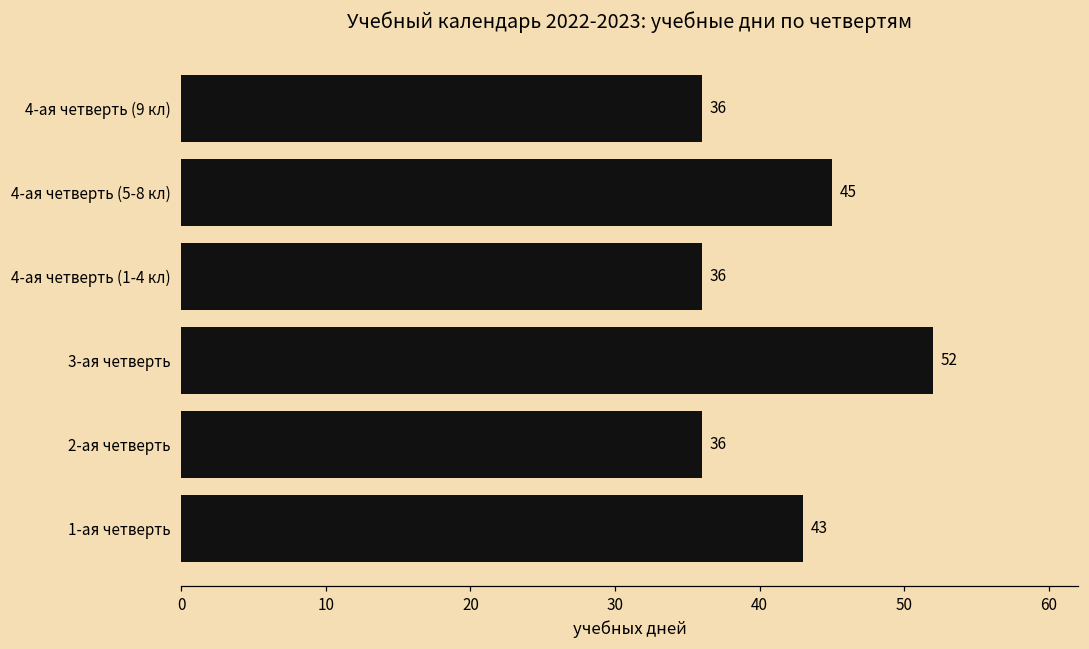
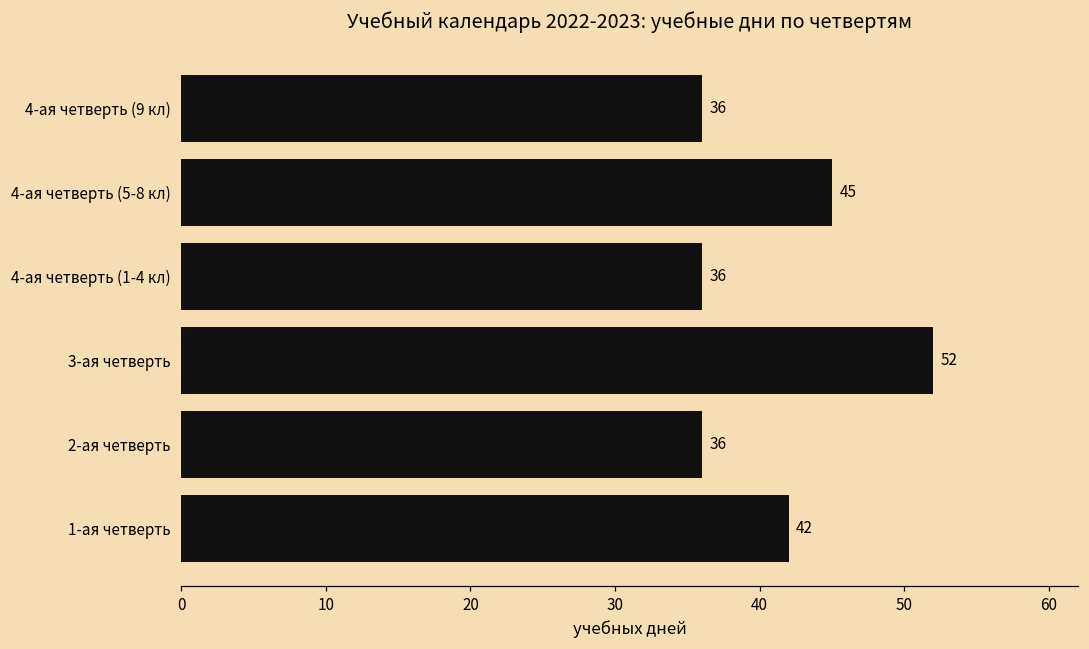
1-ая четверть: 43 -> 42
